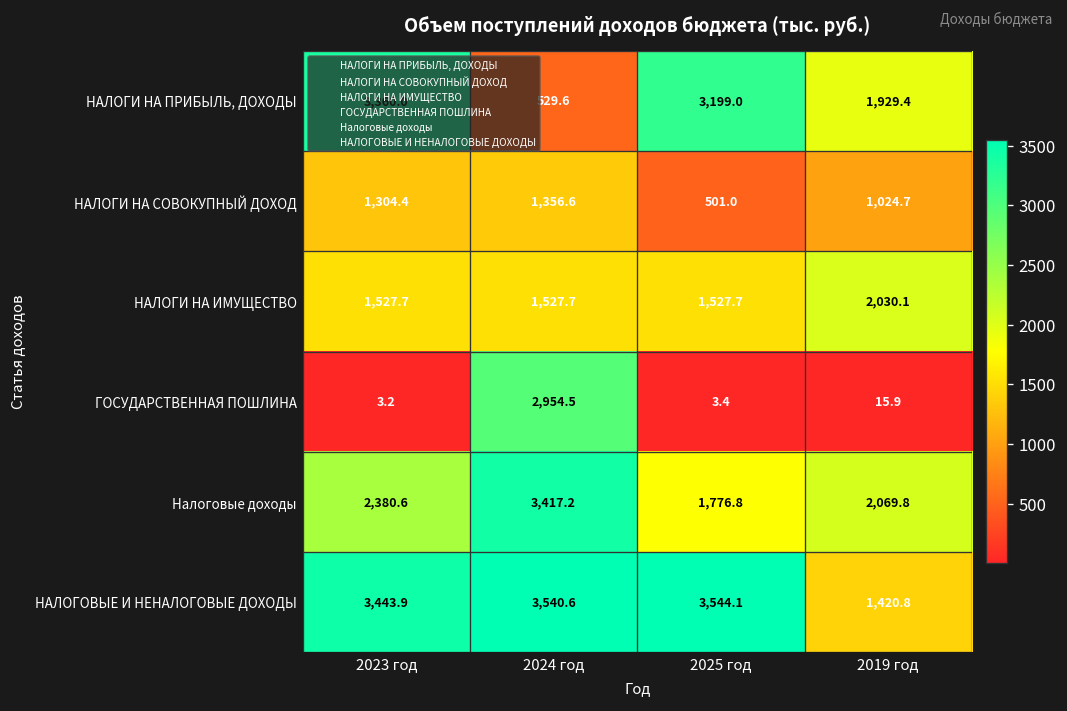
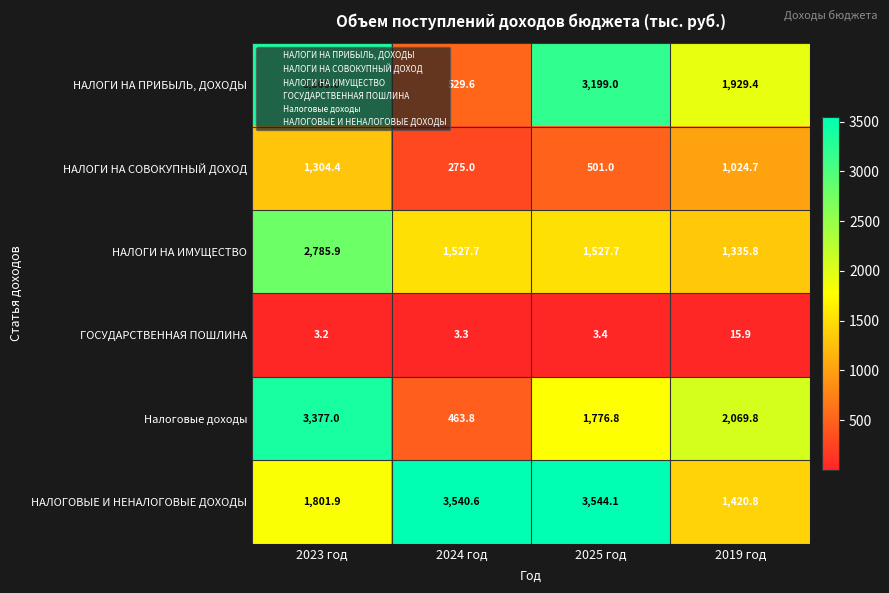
НАЛОГИ НА СОВОКУПНЫЙ ДОХОД, 2024 год: 1,356.6 -> 275.0
НАЛОГИ НА ИМУЩЕСТВО, 2023 год: 1,527.7 -> 2,785.9
НАЛОГИ НА ИМУЩЕСТВО, 2019 год: 2,030.1 -> 1,335.8
ГОСУДАРСТВЕННАЯ ПОШЛИНА, 2024 год: 2,954.5 -> 3.3
Налоговые доходы, 2023 год: 2,380.6 -> 3,377.0
Налоговые доходы, 2024 год: 3,417.2 -> 463.8
НАЛОГОВЫЕ И НЕНАЛОГОВЫЕ ДОХОДЫ, 2023 год: 3,443.9 -> 1,801.9
